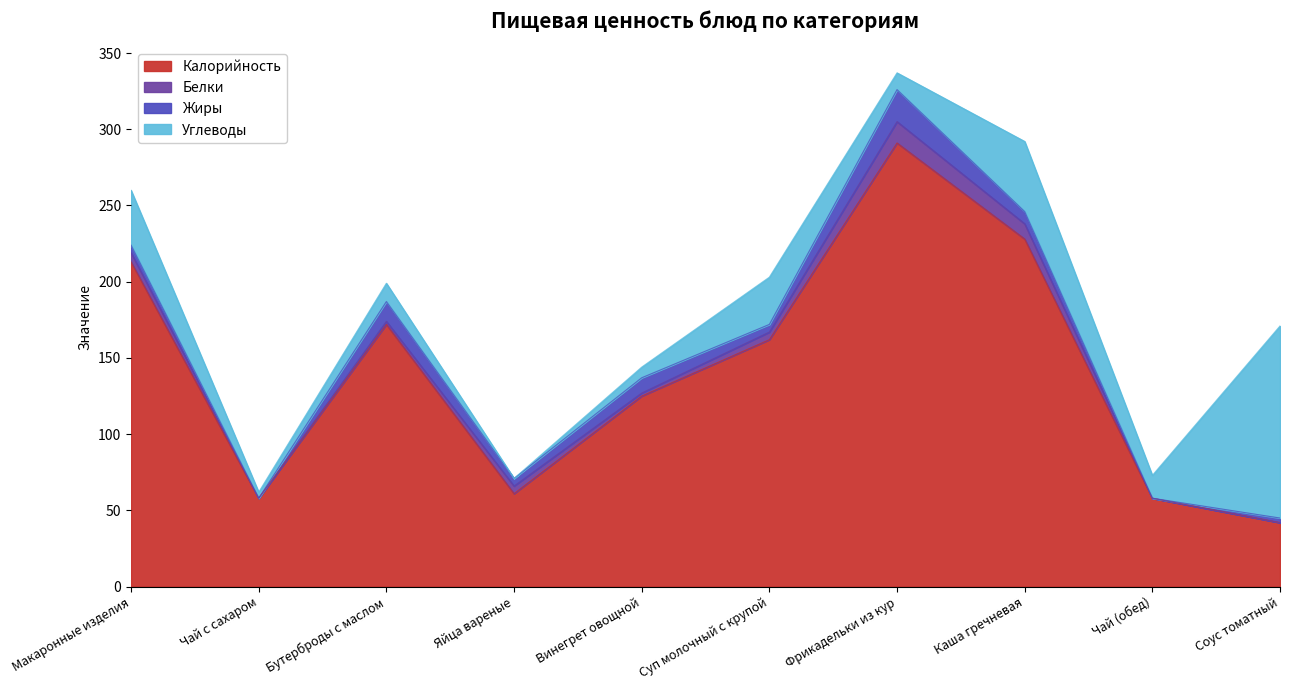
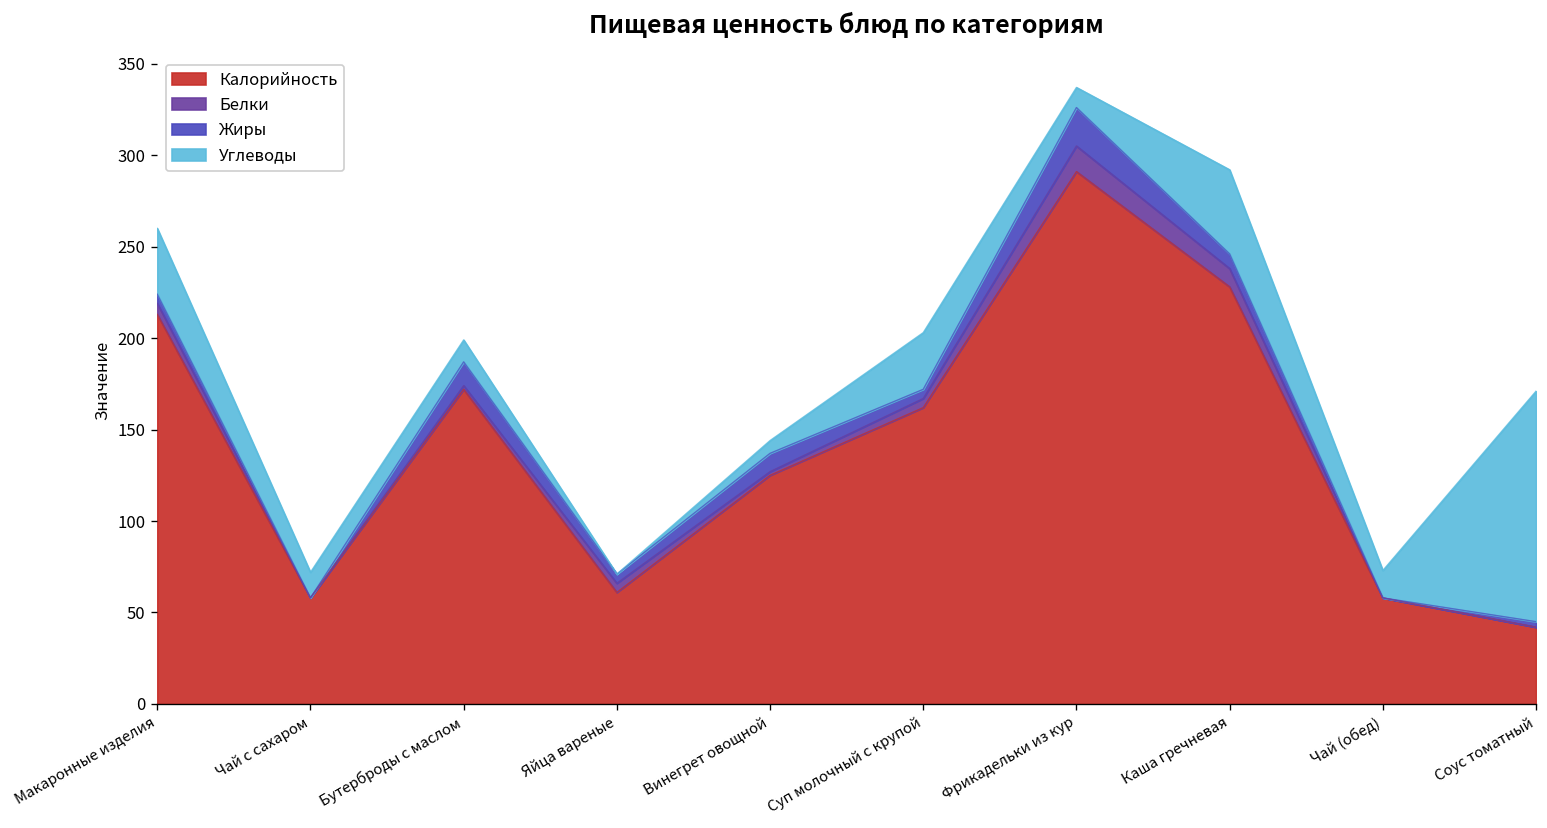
Углеводы, Чай с сахаром: 4 -> 14
